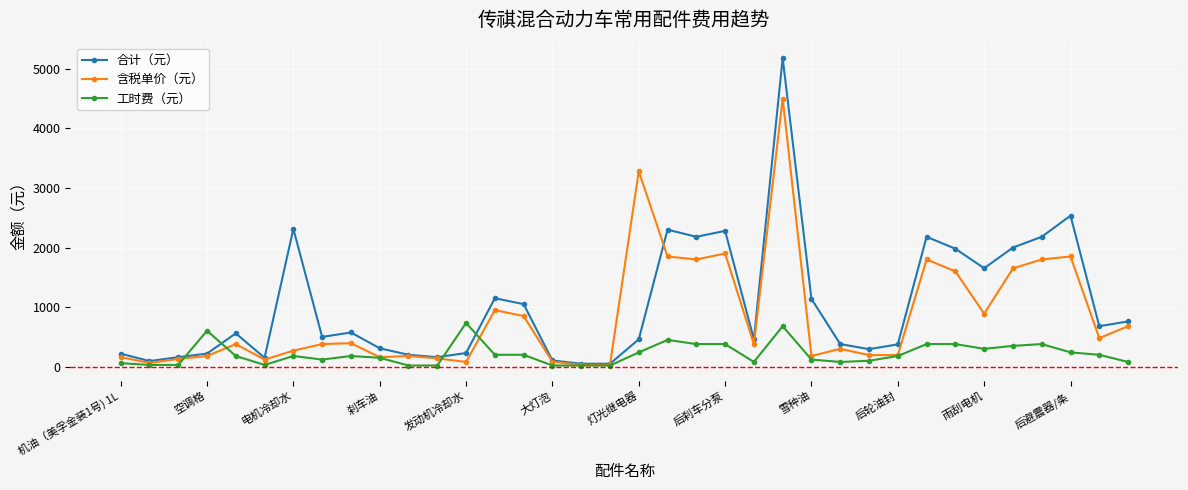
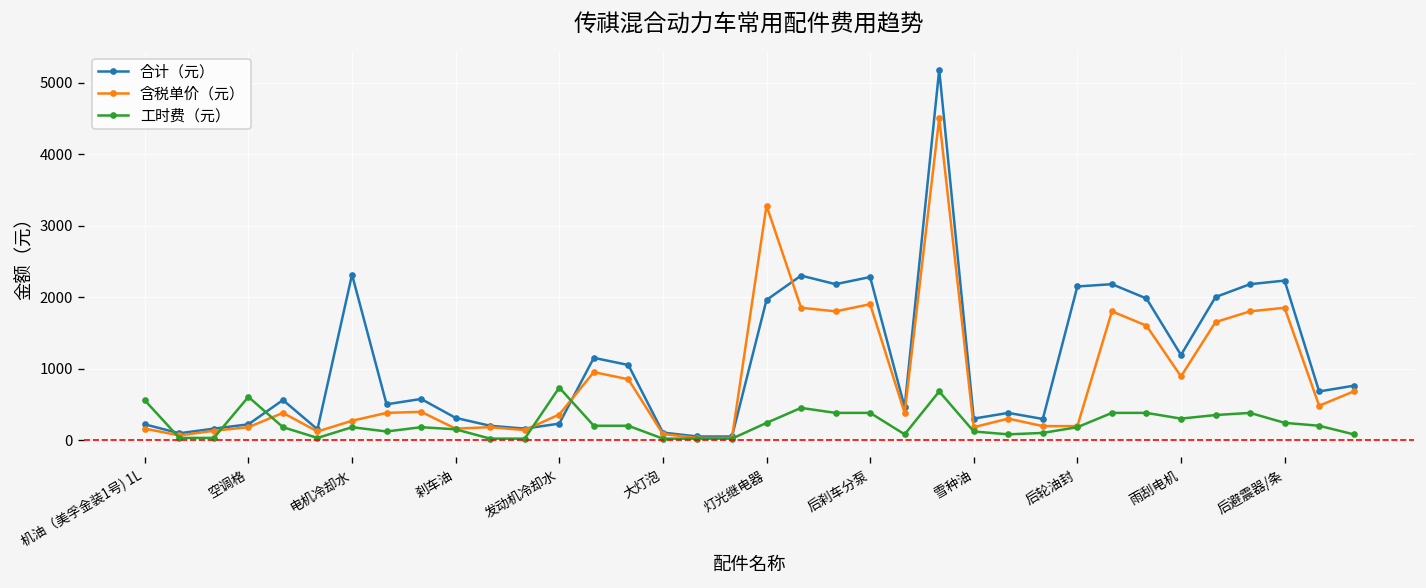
工时费（元）, 机油（美孚金装1号) 1L: 100 -> 600
含税单价（元）, 发动机冷却水: 100 -> 400
合计（元）, 灯光继电器: 500 -> 2000
合计（元）, 雪种油: 1100 -> 300
合计（元）, 后轮油封: 400 -> 2100
合计（元）, 雨刮电机: 1700 -> 1200
合计（元）, 后避震器/条: 2500 -> 2200
